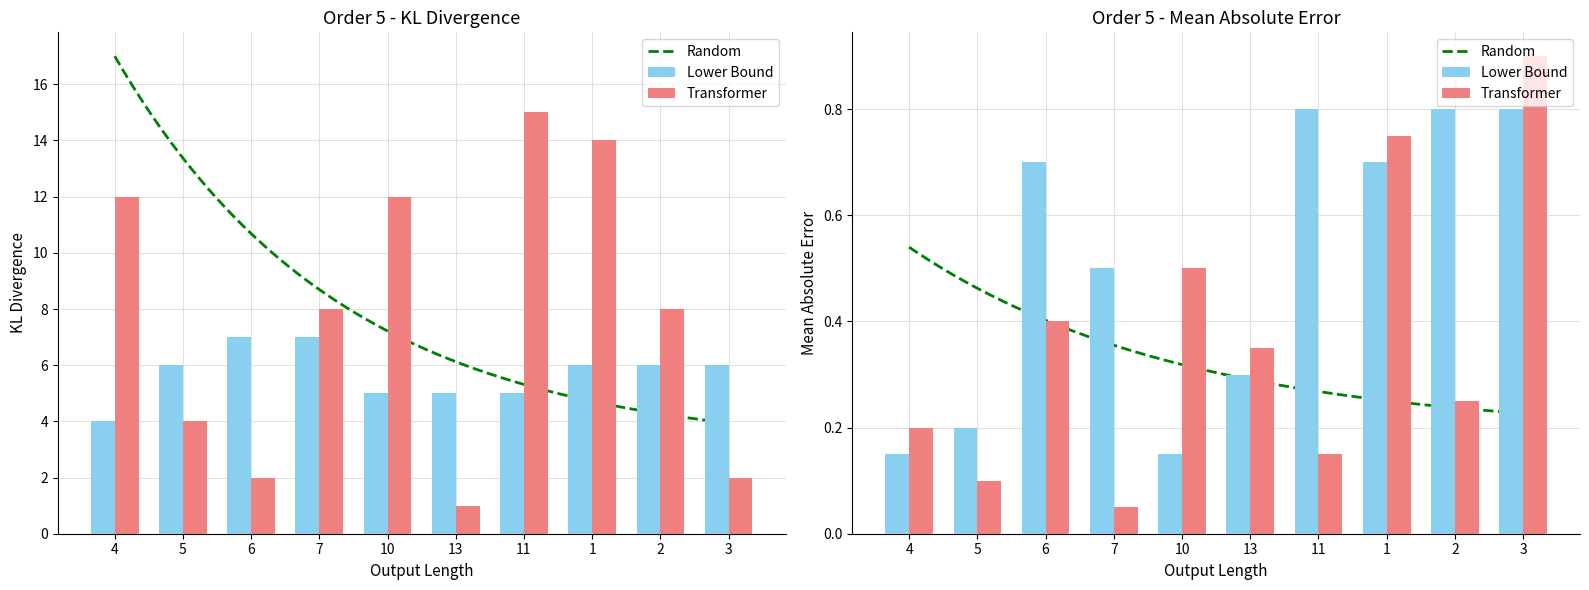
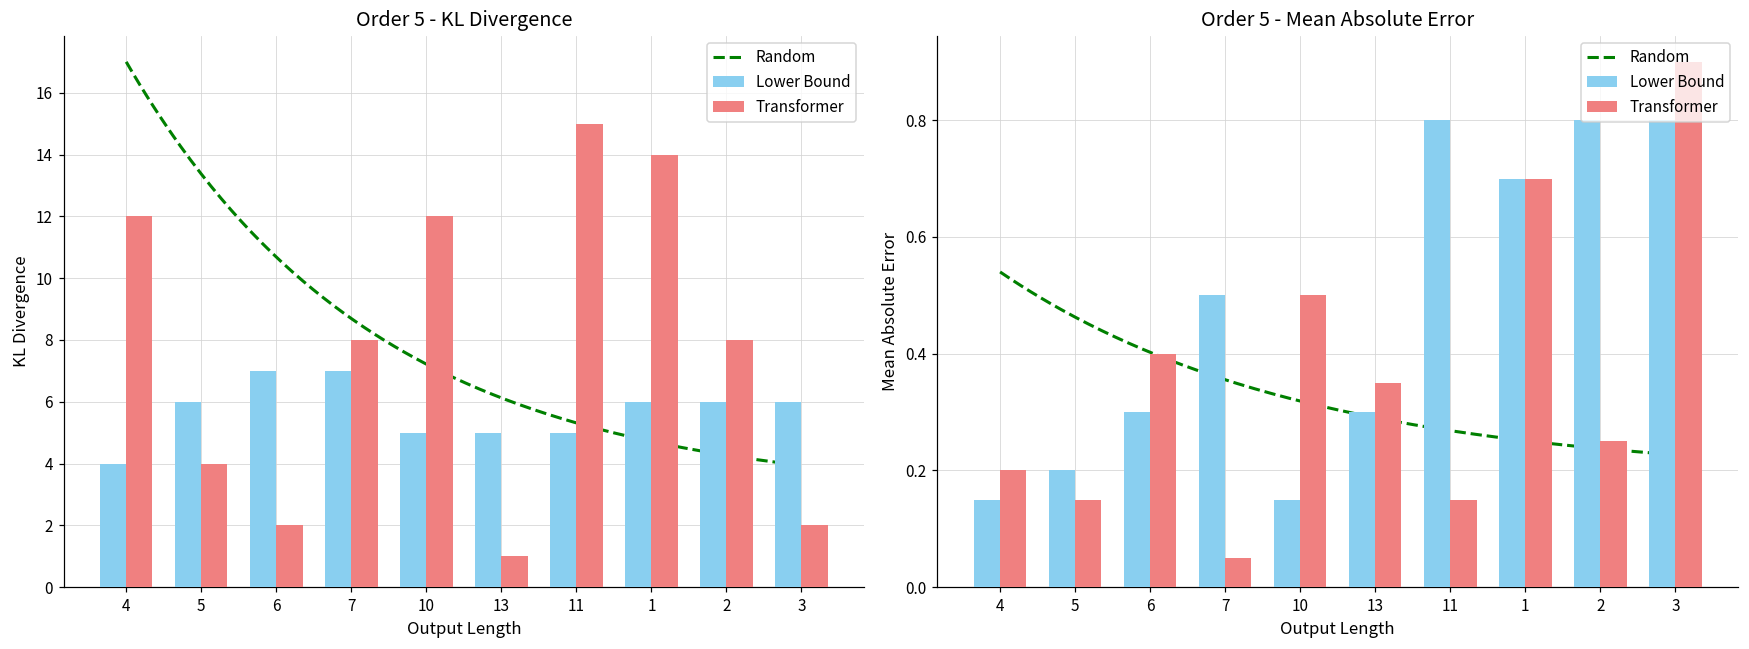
Order 5 - Mean Absolute Error, Transformer, 5: 0.10 -> 0.15
Order 5 - Mean Absolute Error, Lower Bound, 6: 0.70 -> 0.30
Order 5 - Mean Absolute Error, Transformer, 1: 0.75 -> 0.70
